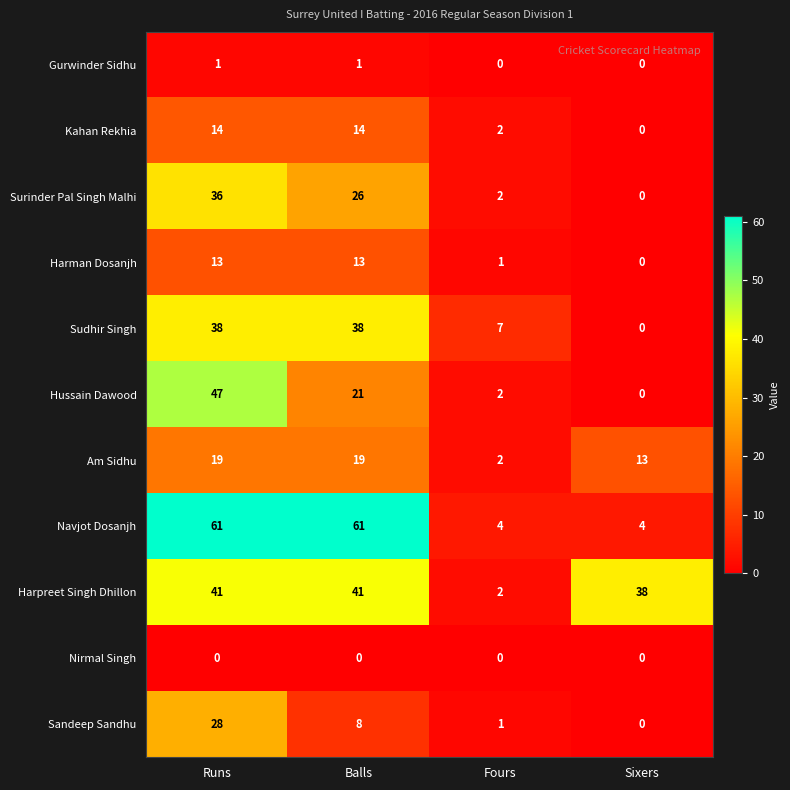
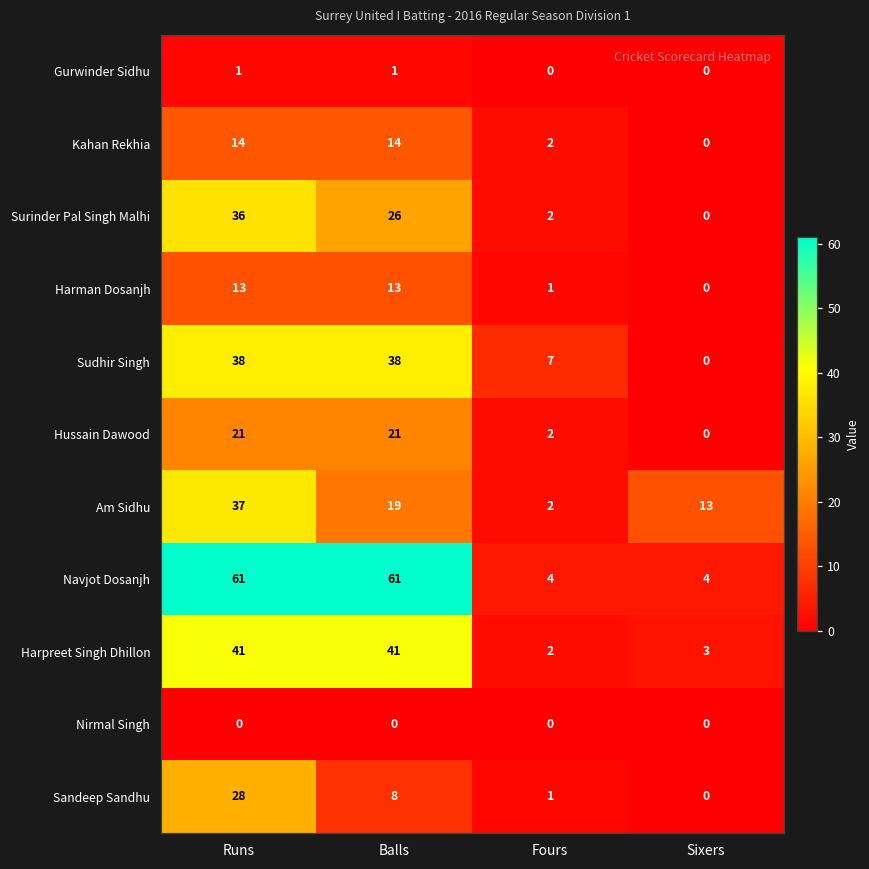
Hussain Dawood, Runs: 47 -> 21
Am Sidhu, Runs: 19 -> 37
Harpreet Singh Dhillon, Sixers: 38 -> 3
